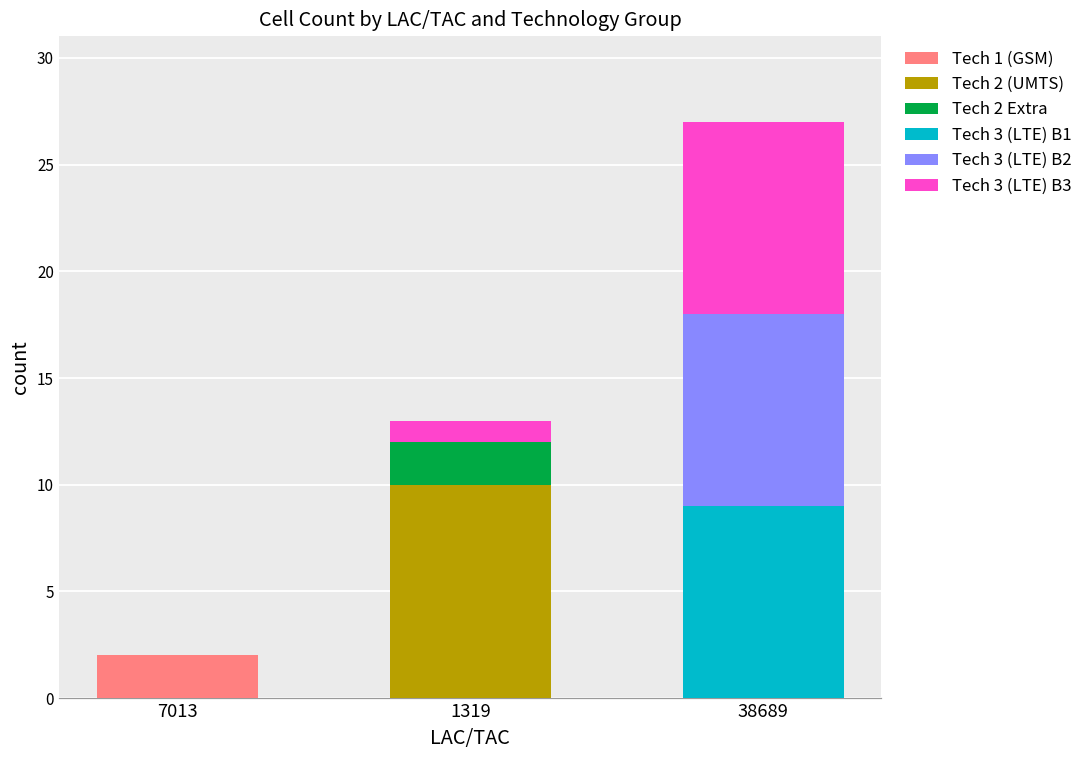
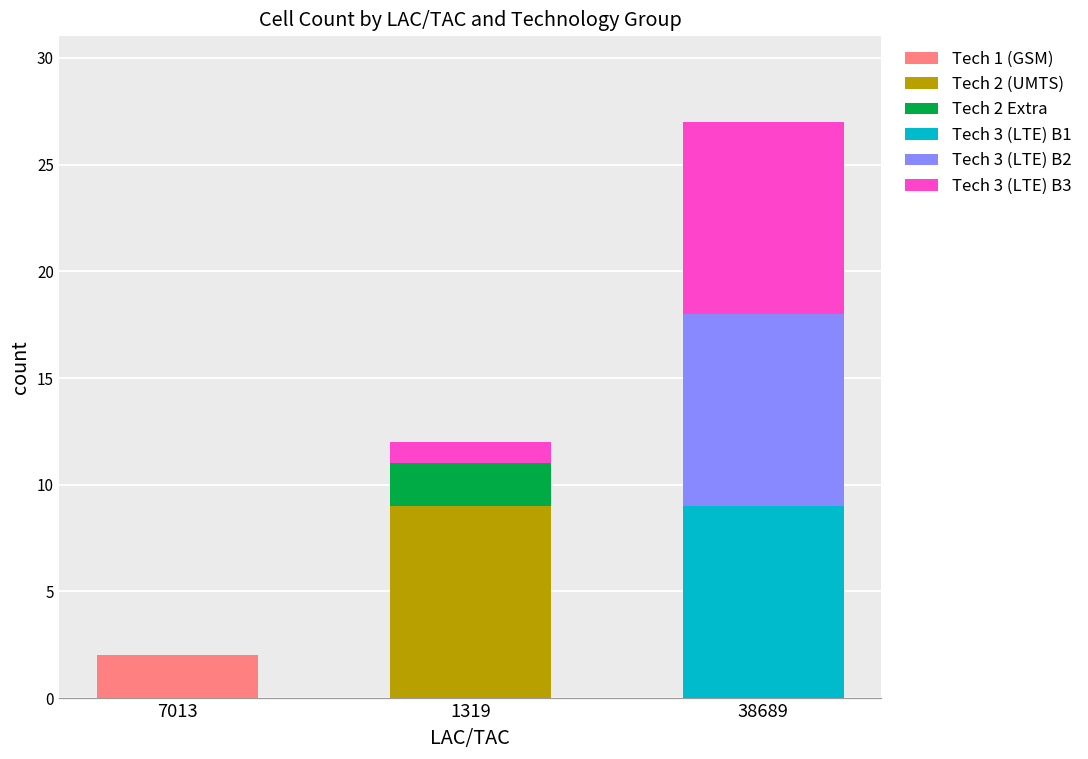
Tech 2 (UMTS), 1319: 10 -> 9
